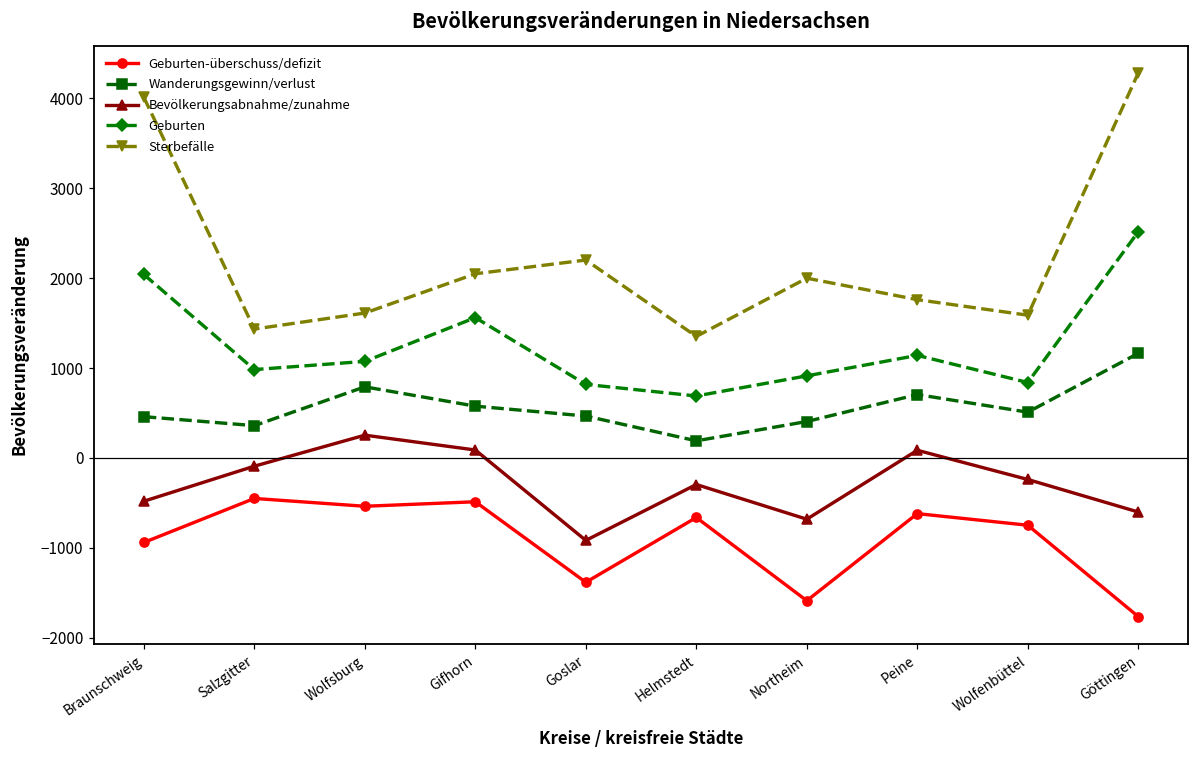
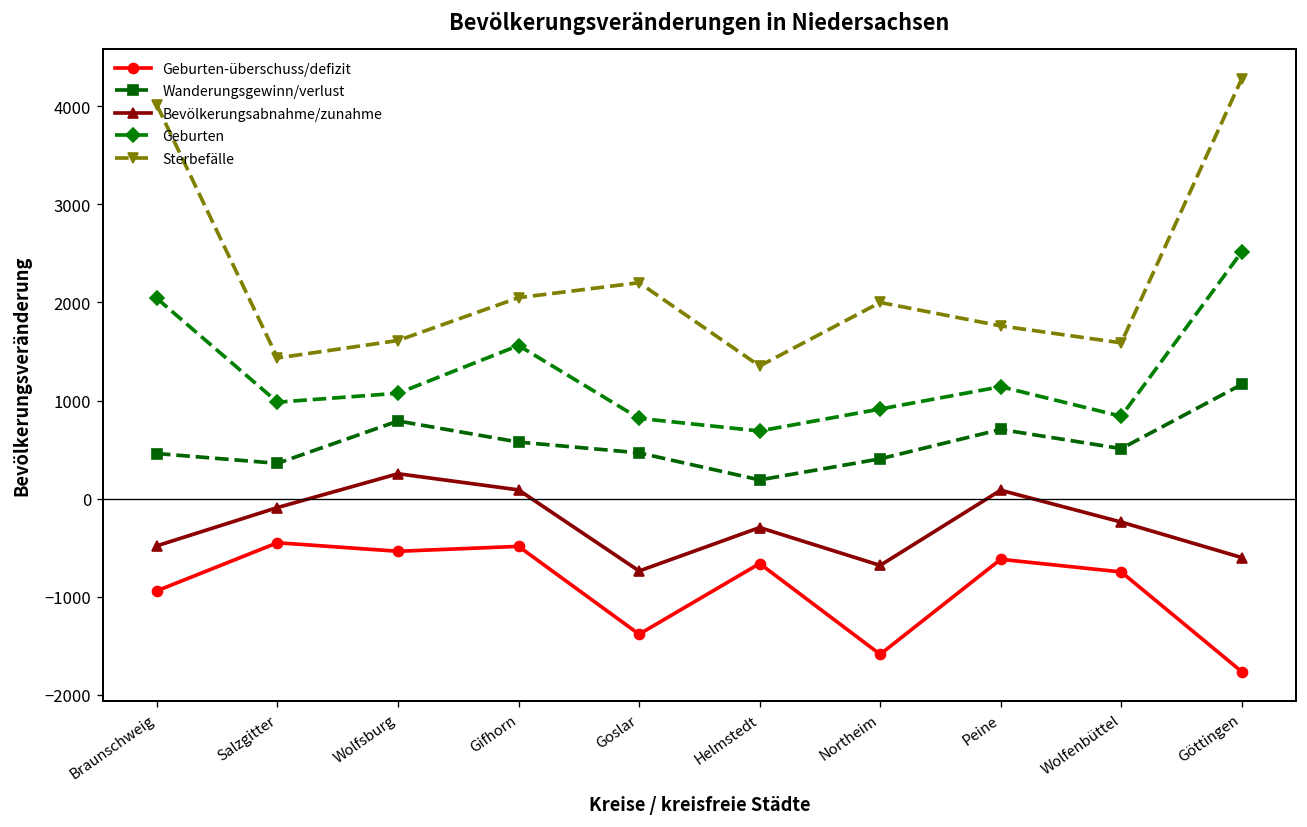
Bevölkerungsabnahme/zunahme, Goslar: -900 -> -700
